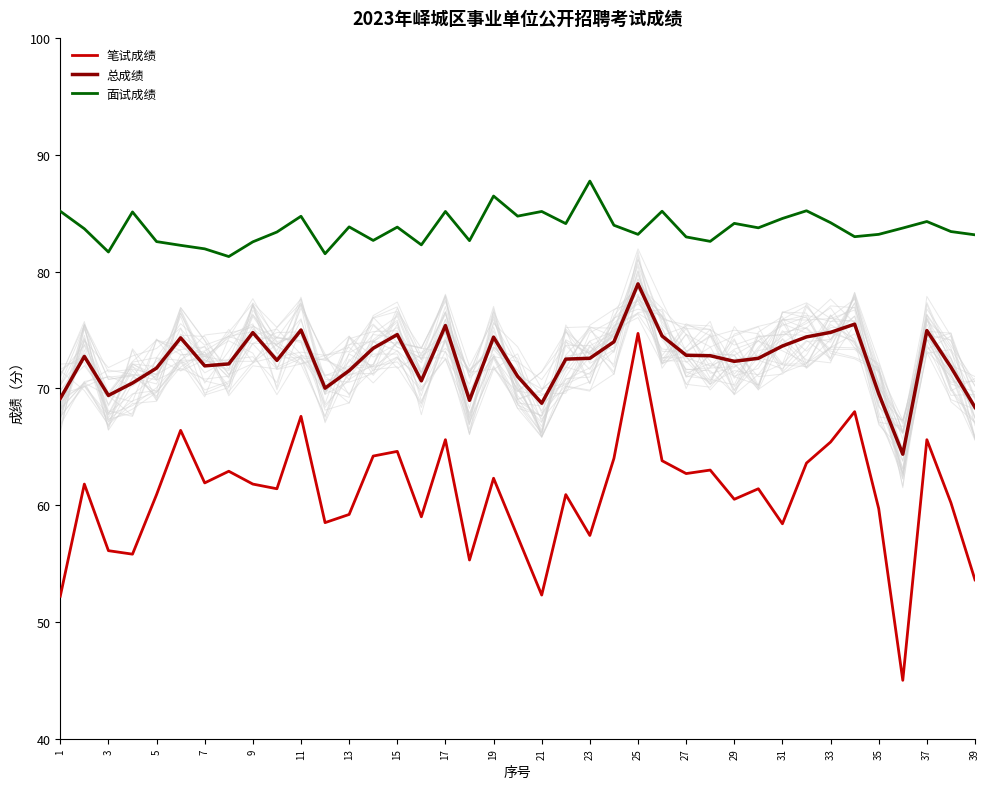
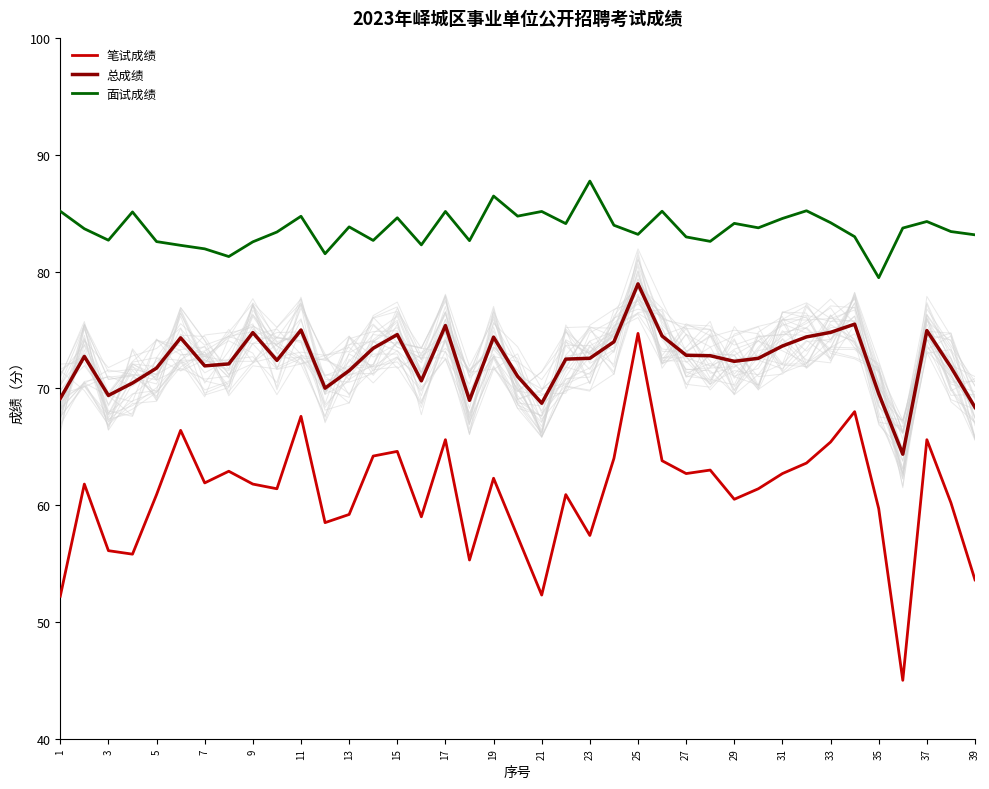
面试成绩, 3: 81.7 -> 82.7
面试成绩, 15: 83.8 -> 84.6
笔试成绩, 31: 58.4 -> 62.7
面试成绩, 35: 83.2 -> 79.5
